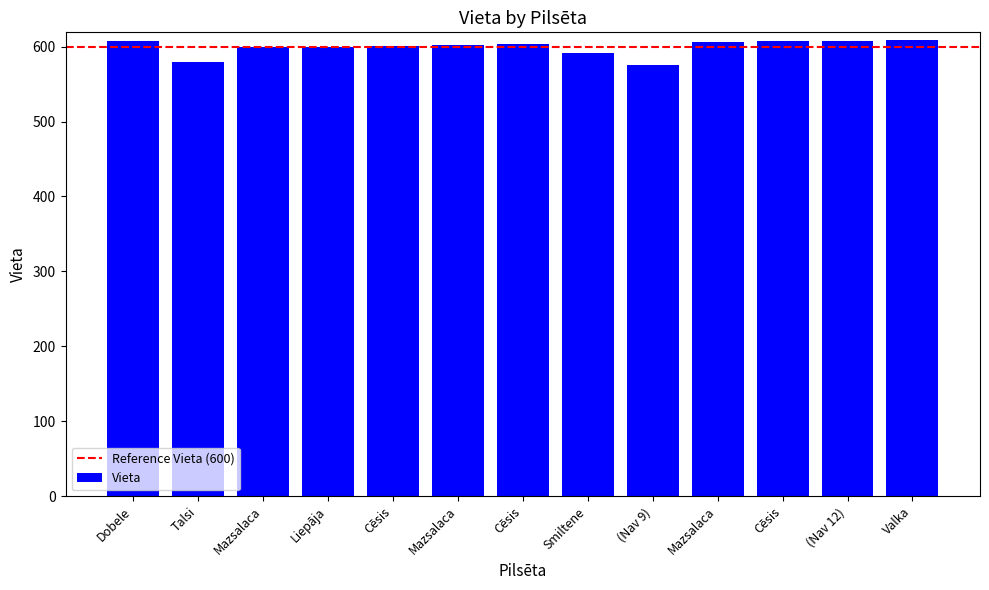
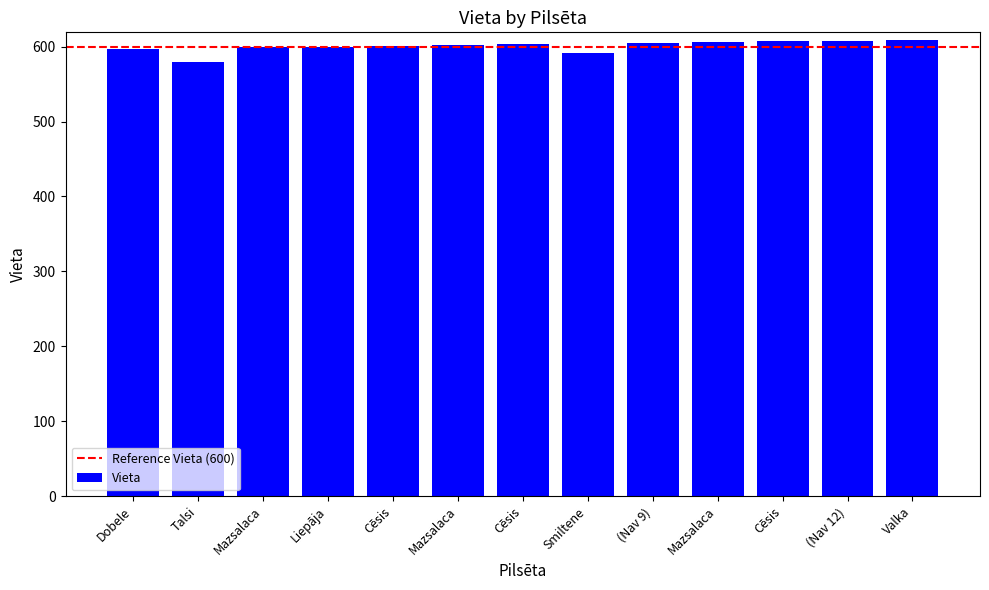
Dobele: 610 -> 600
(Nav 9): 580 -> 610
